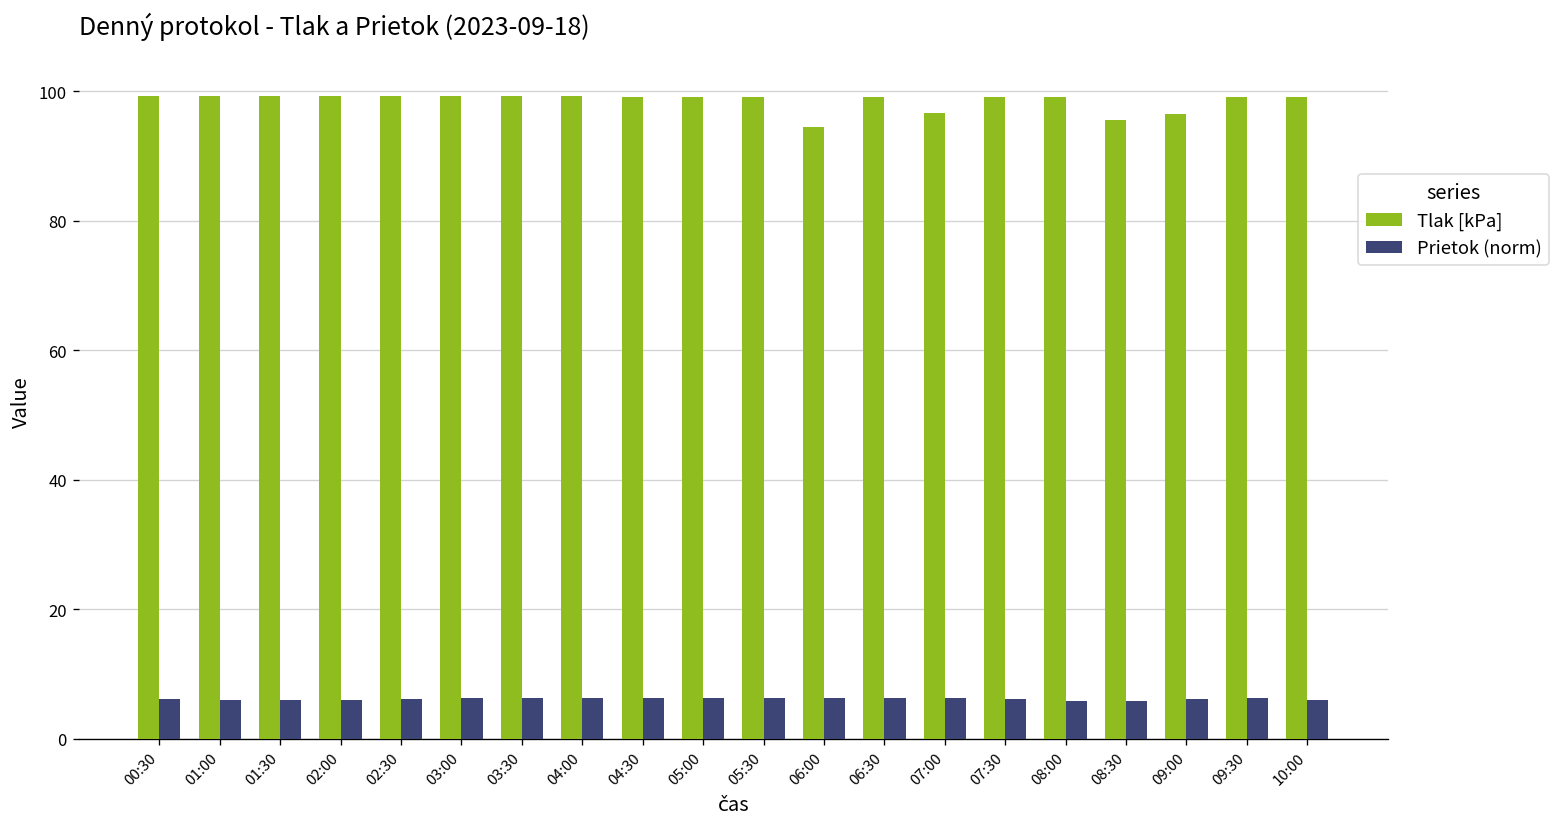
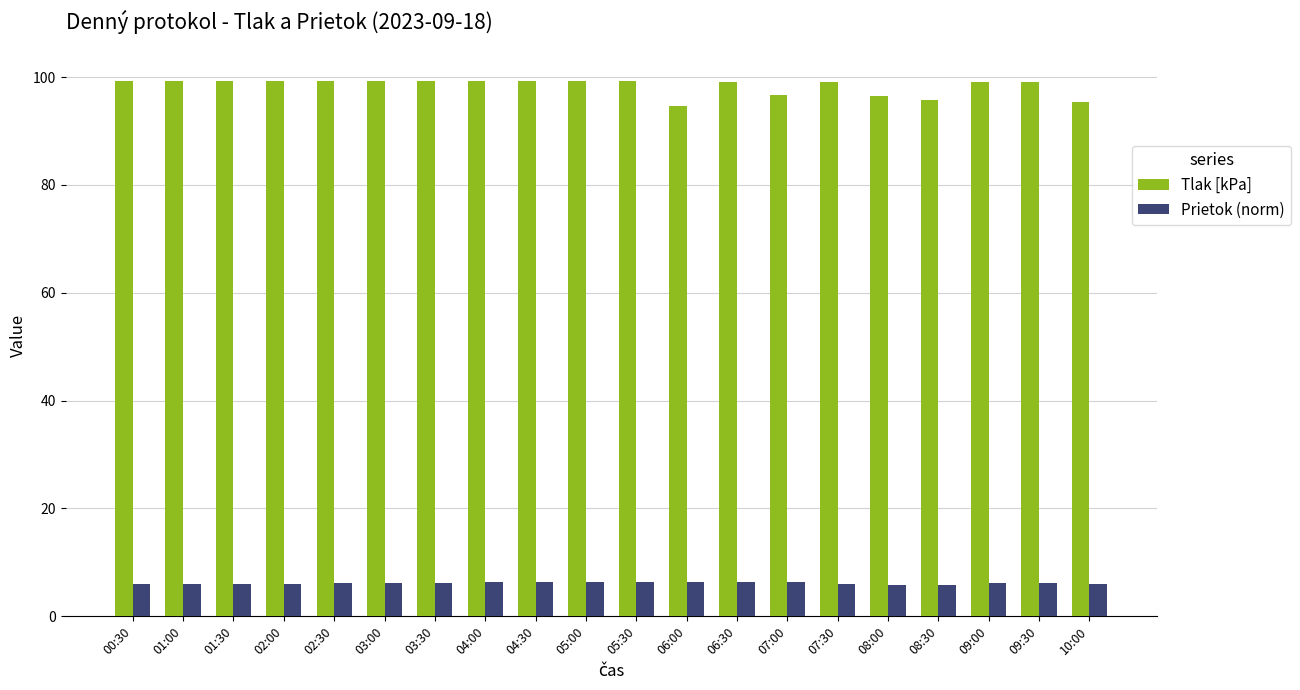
Tlak [kPa], 08:00: 99 -> 96
Tlak [kPa], 09:00: 97 -> 99
Tlak [kPa], 10:00: 99 -> 95
